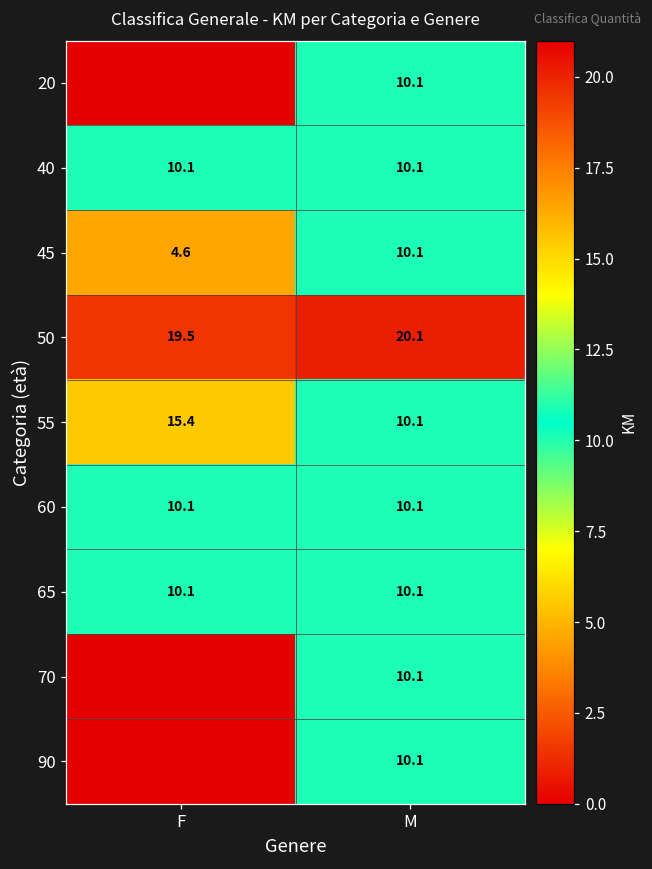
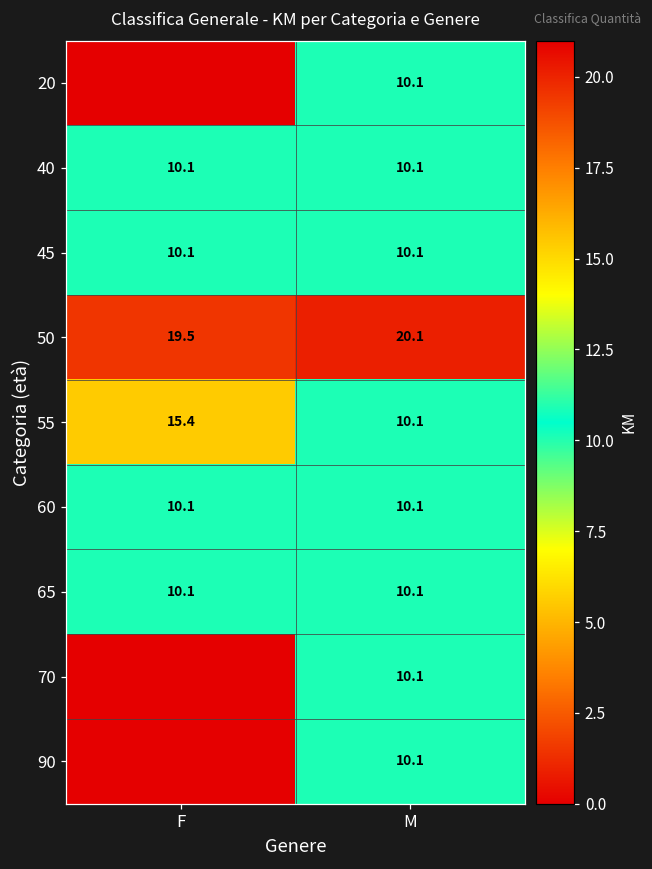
45, F: 4.6 -> 10.1
